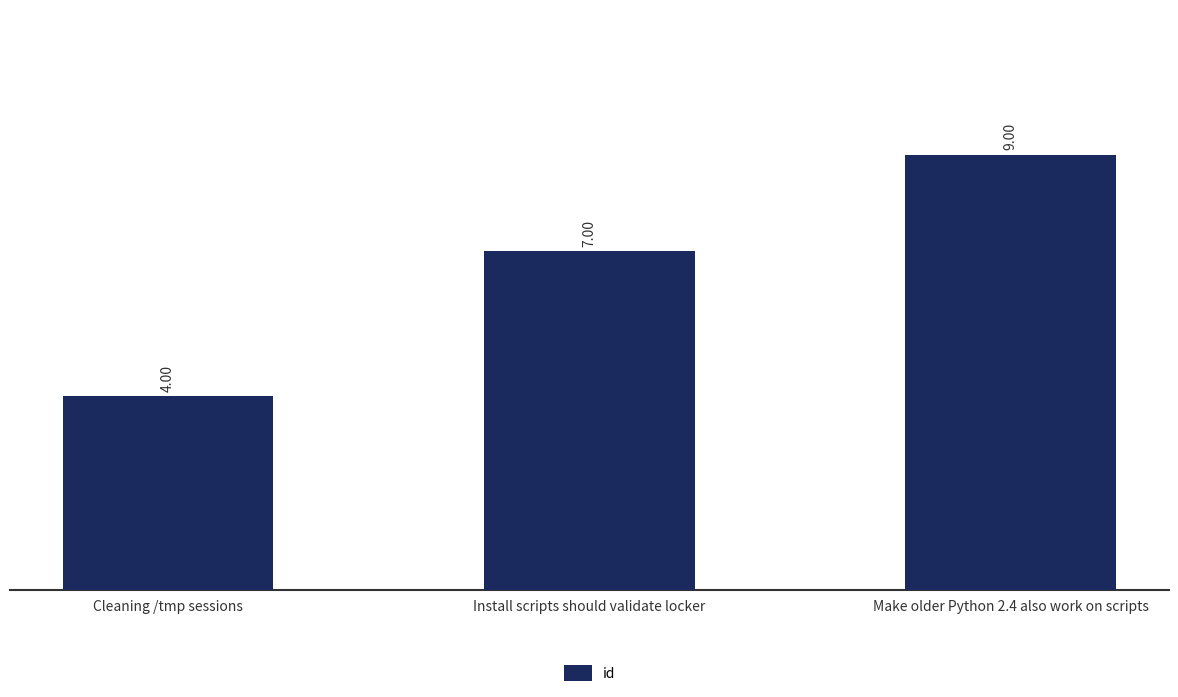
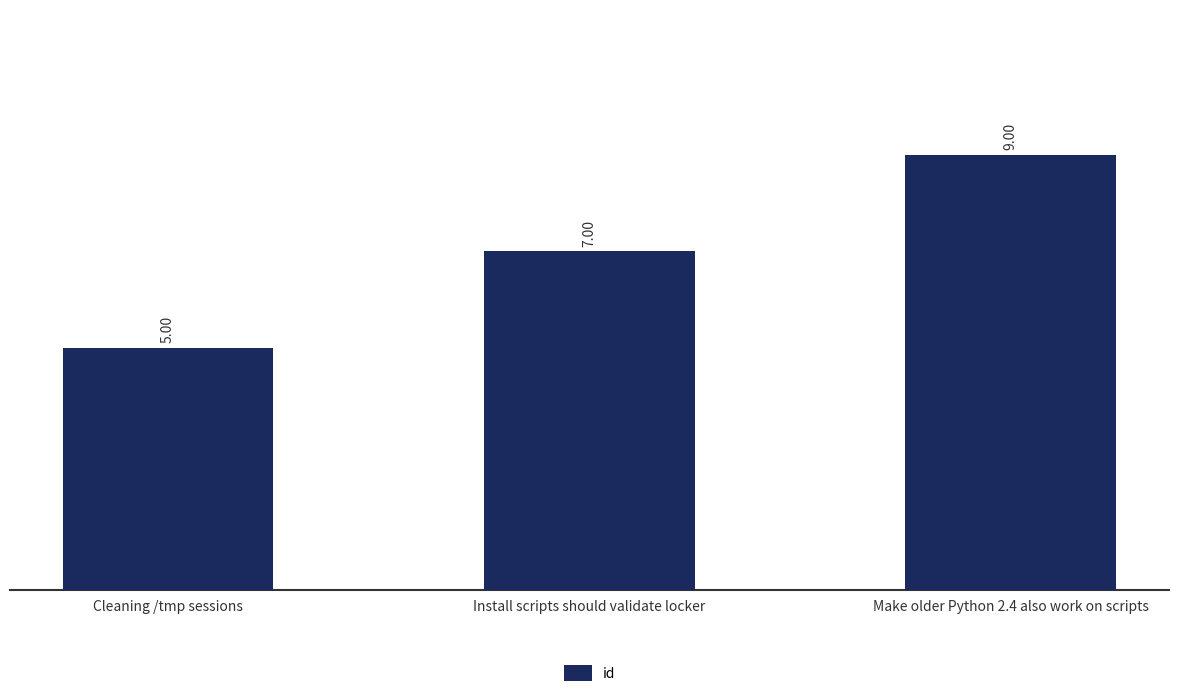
Cleaning /tmp sessions: 4.00 -> 5.00
